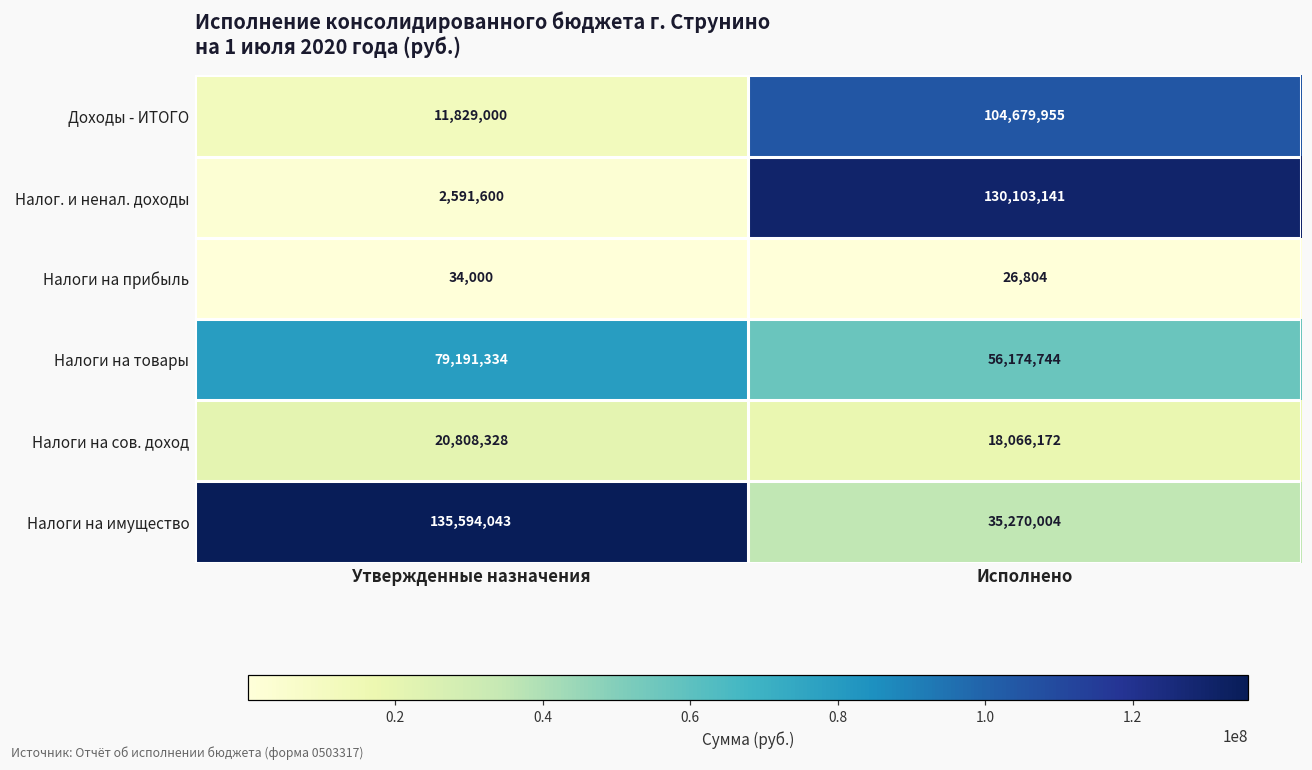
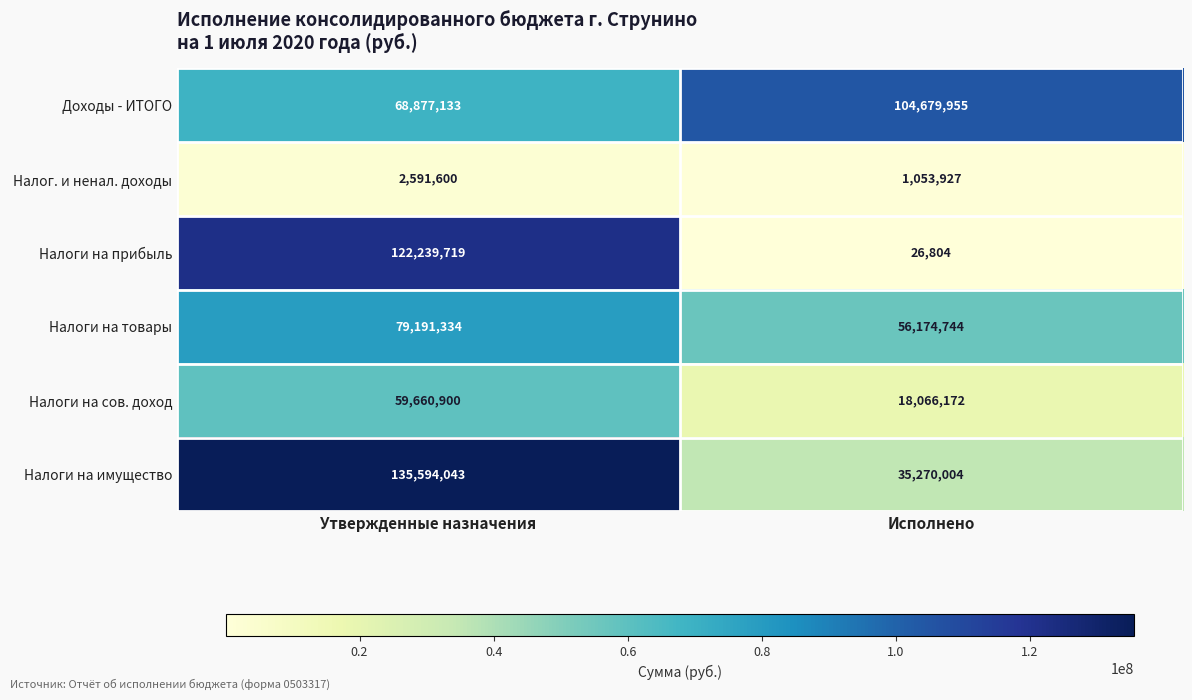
Доходы - ИТОГО, Утвержденные назначения: 11,829,000 -> 68,877,133
Налог. и ненал. доходы, Исполнено: 130,103,141 -> 1,053,927
Налоги на прибыль, Утвержденные назначения: 34,000 -> 122,239,719
Налоги на сов. доход, Утвержденные назначения: 20,808,328 -> 59,660,900
